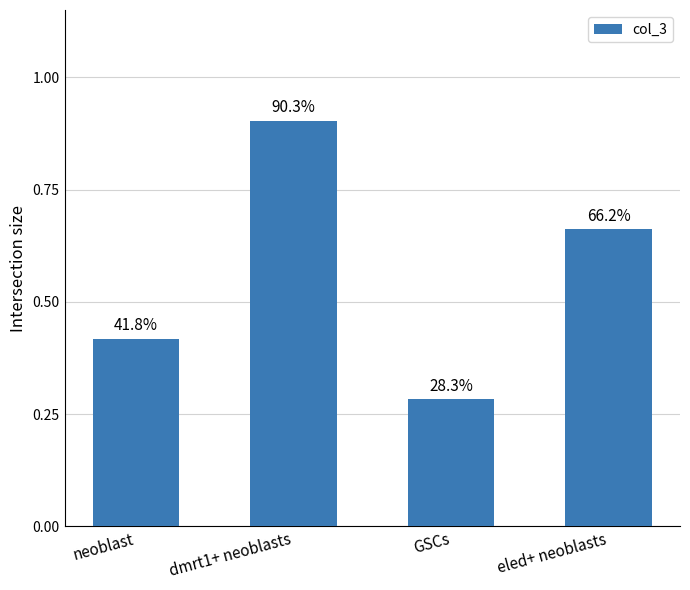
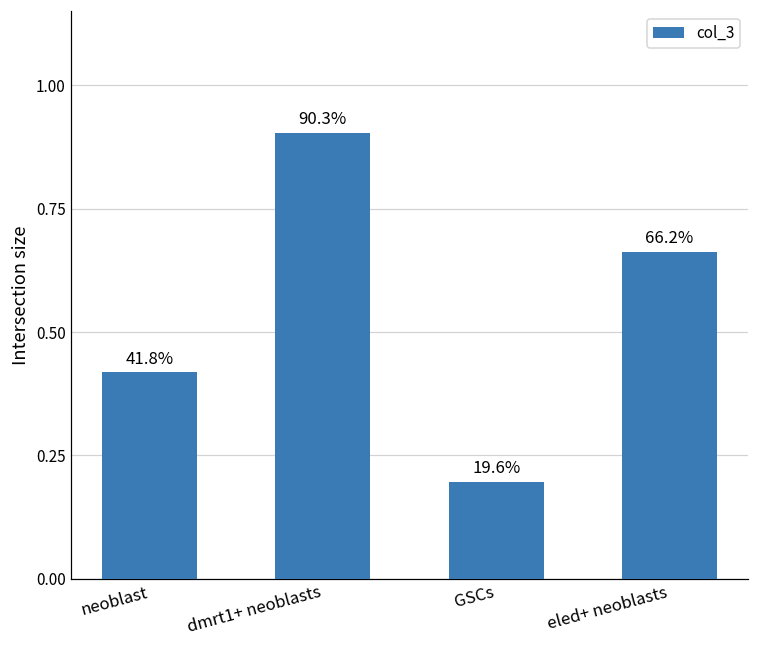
GSCs: 28.3% -> 19.6%
